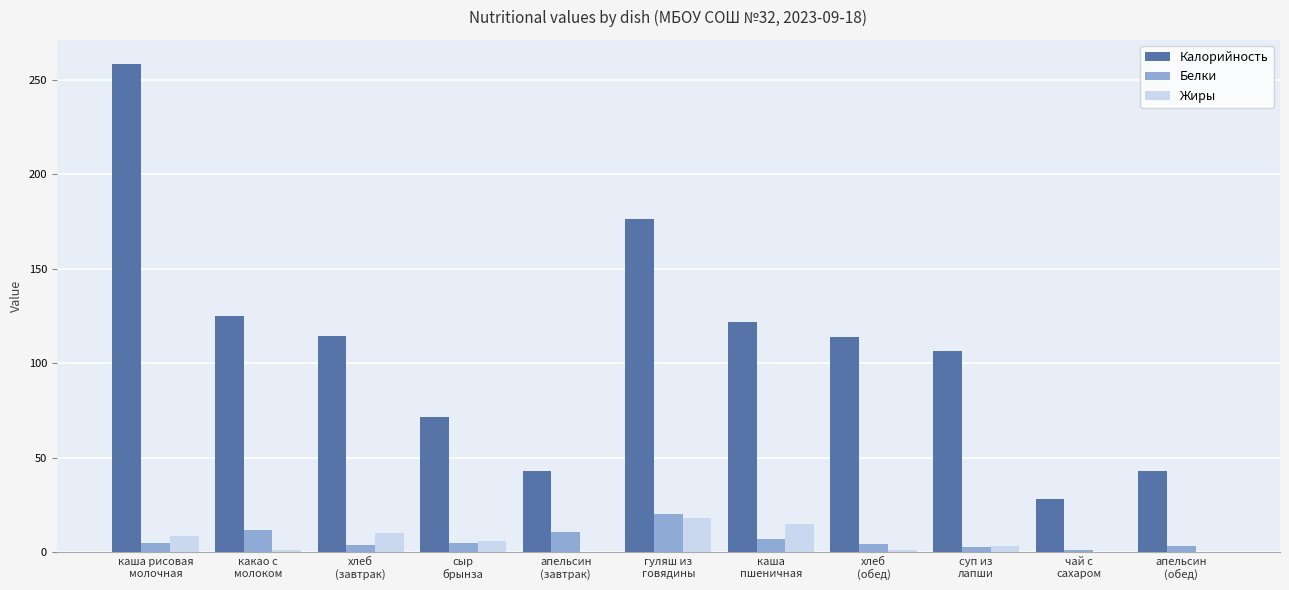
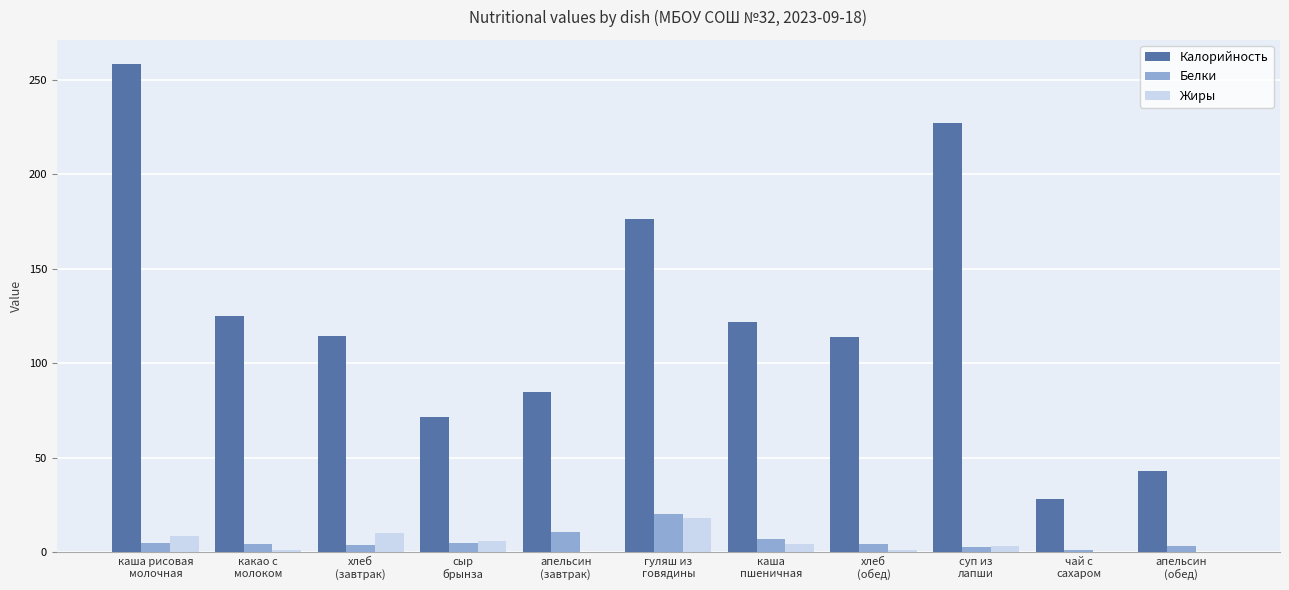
Белки, какао с молоком: 12 -> 4
Калорийность, апельсин (завтрак): 43 -> 85
Жиры, каша пшеничная: 15 -> 4
Калорийность, суп из лапши: 107 -> 227
